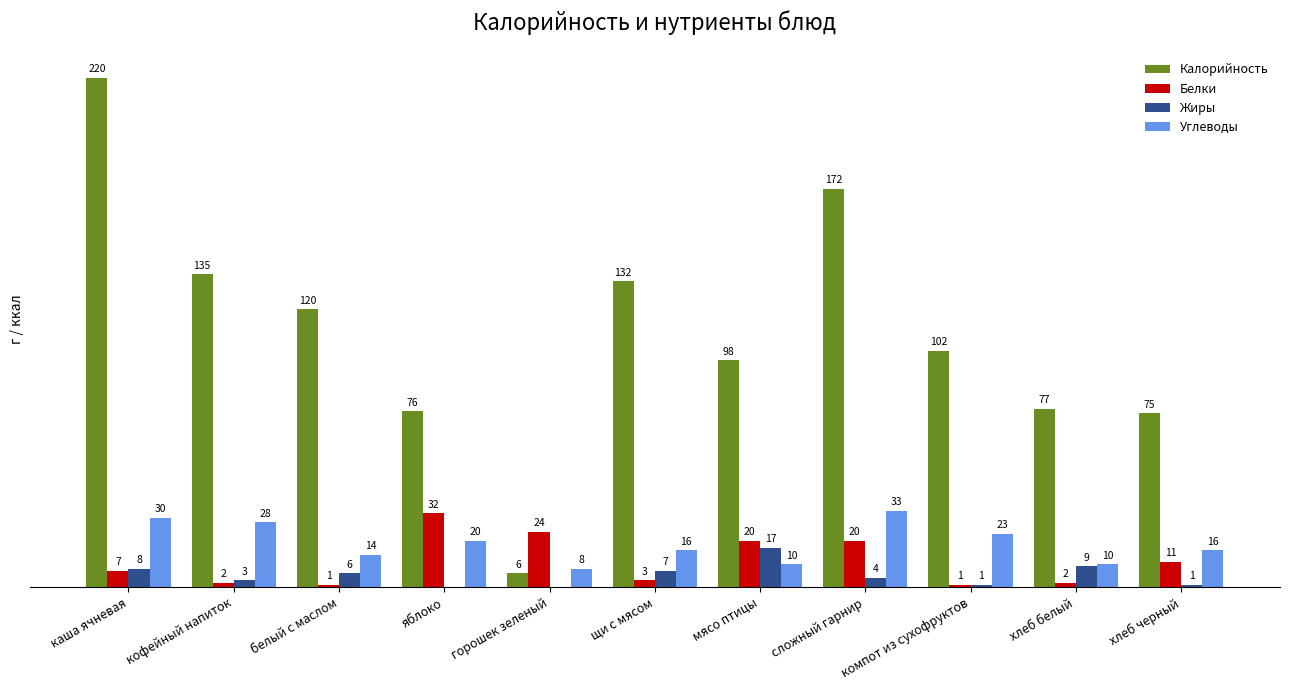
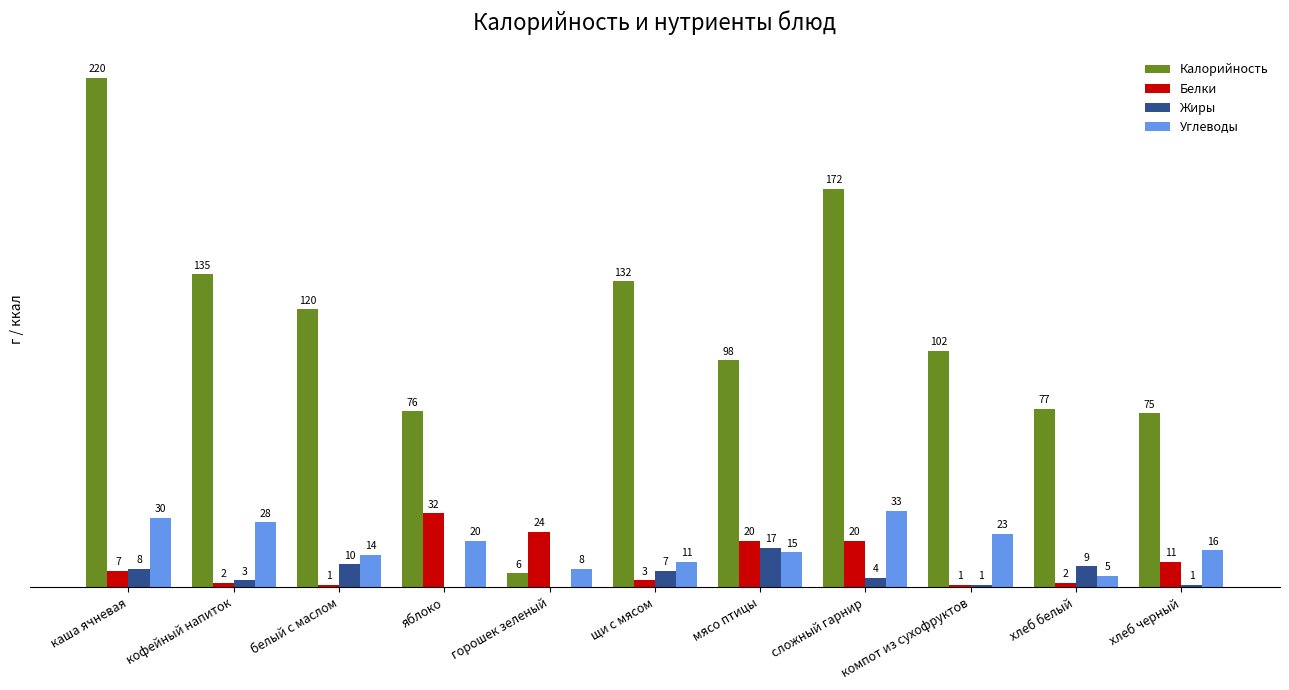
Жиры, белый с маслом: 6 -> 10
Углеводы, щи с мясом: 16 -> 11
Углеводы, мясо птицы: 10 -> 15
Углеводы, хлеб белый: 10 -> 5
